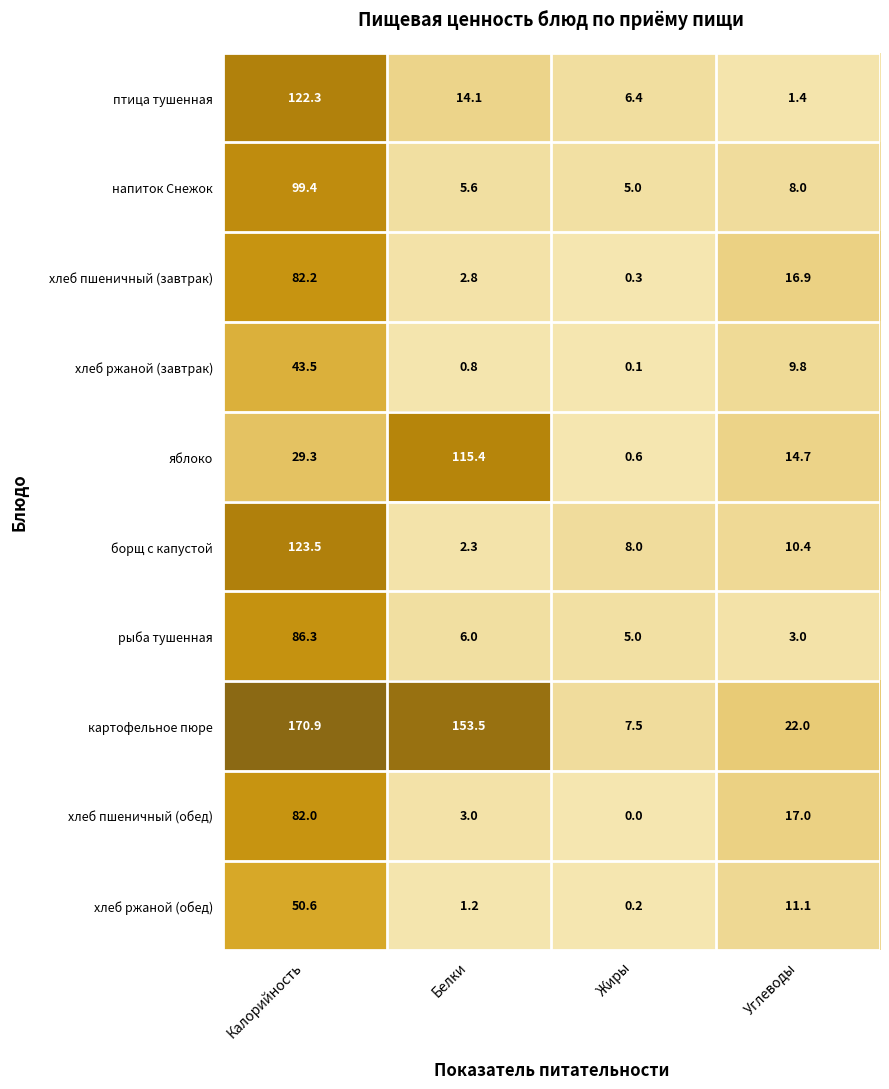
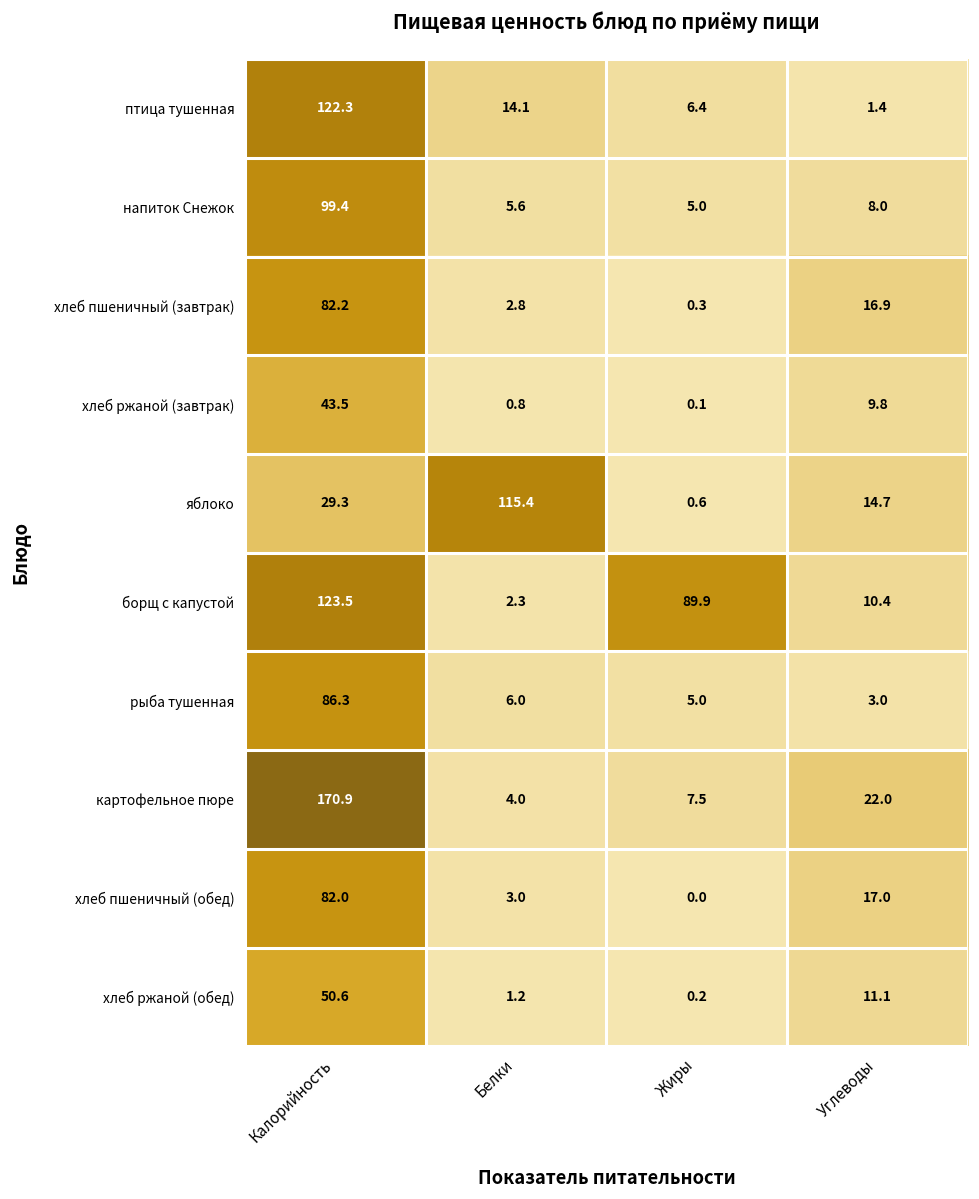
борщ с капустой, Жиры: 8.0 -> 89.9
картофельное пюре, Белки: 153.5 -> 4.0
